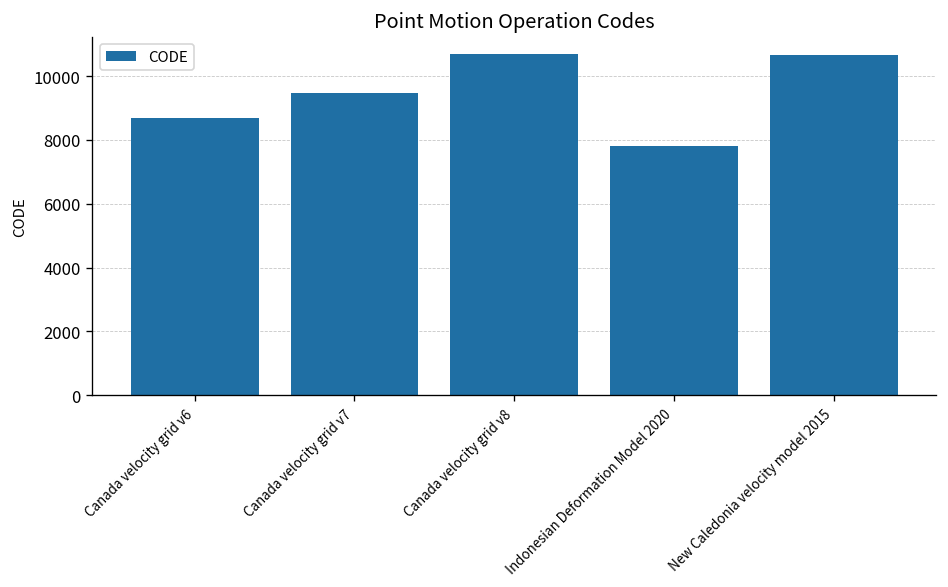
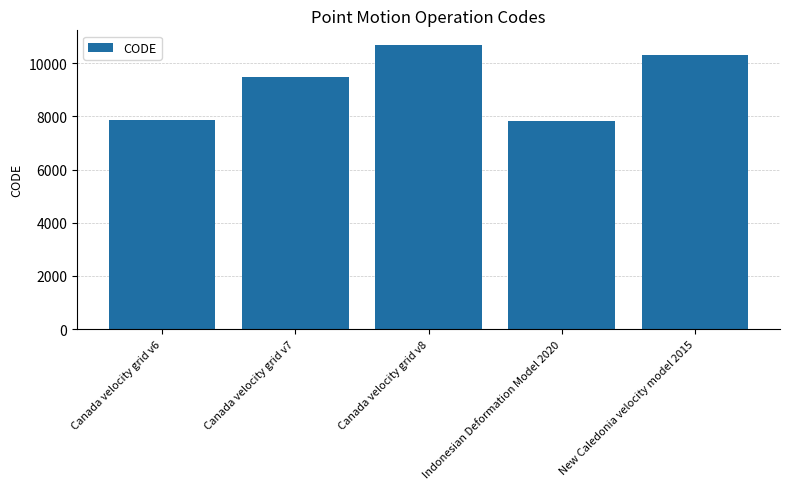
Canada velocity grid v6: 8700 -> 7900
New Caledonia velocity model 2015: 10700 -> 10300
